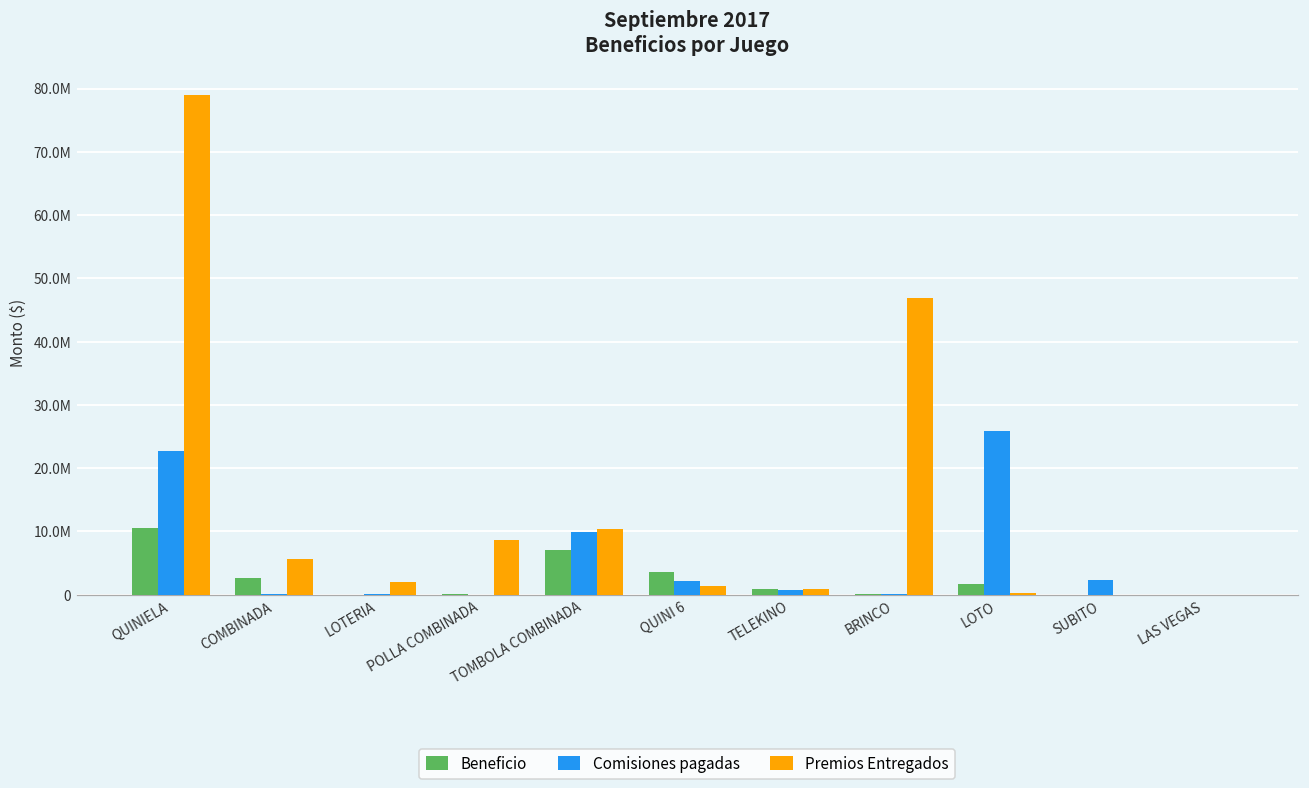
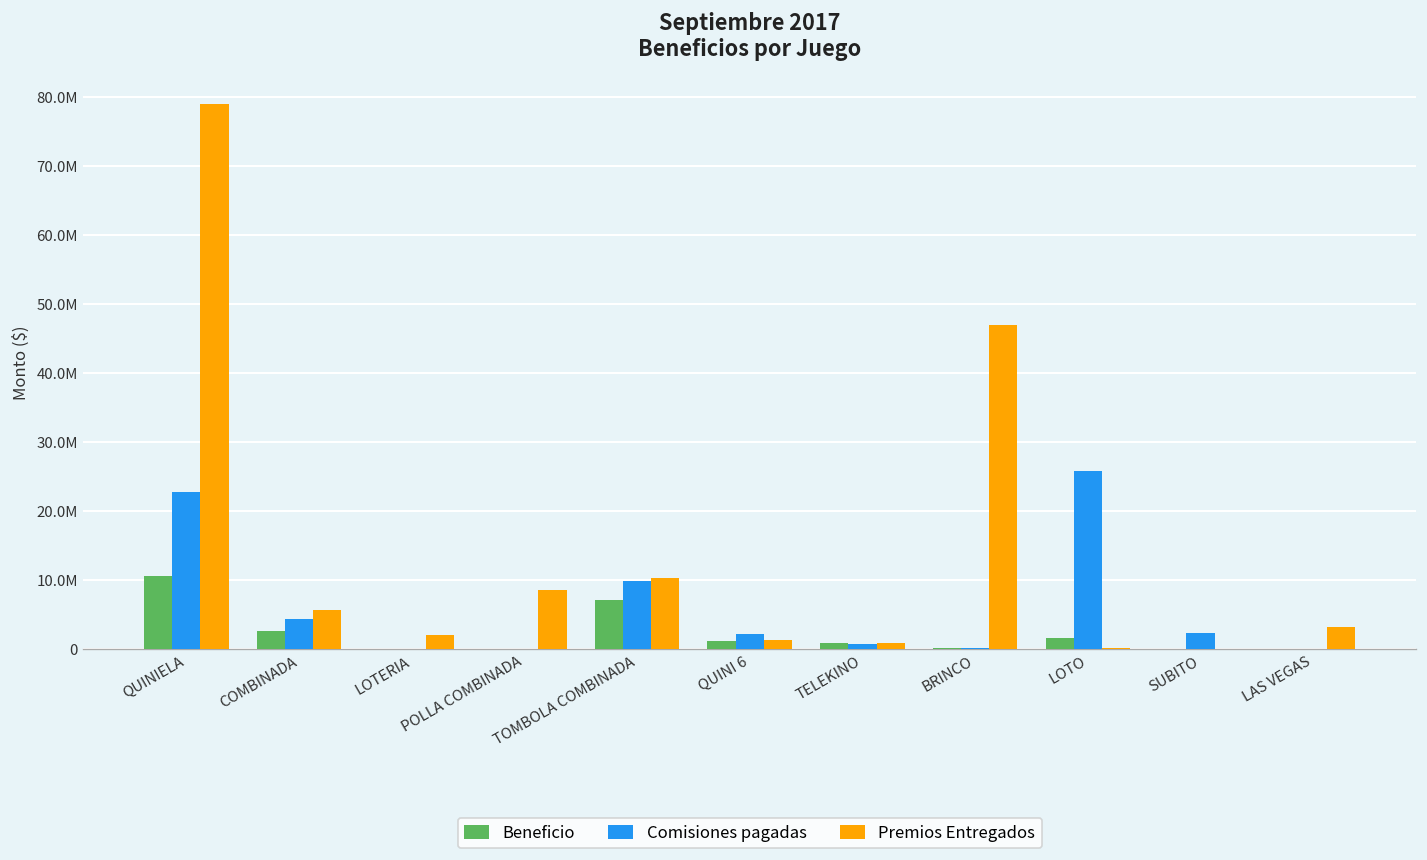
Comisiones pagadas, COMBINADA: 0 -> 4000000
Beneficio, QUINI 6: 4000000 -> 1000000
Premios Entregados, LAS VEGAS: 0 -> 3000000
